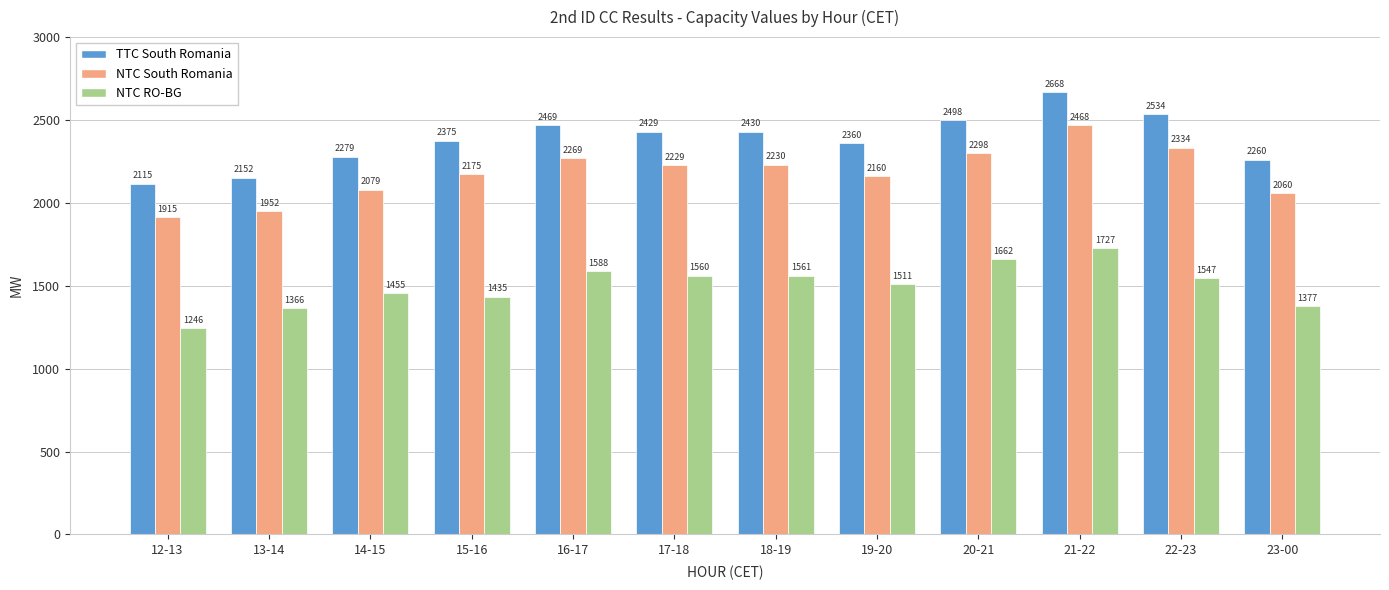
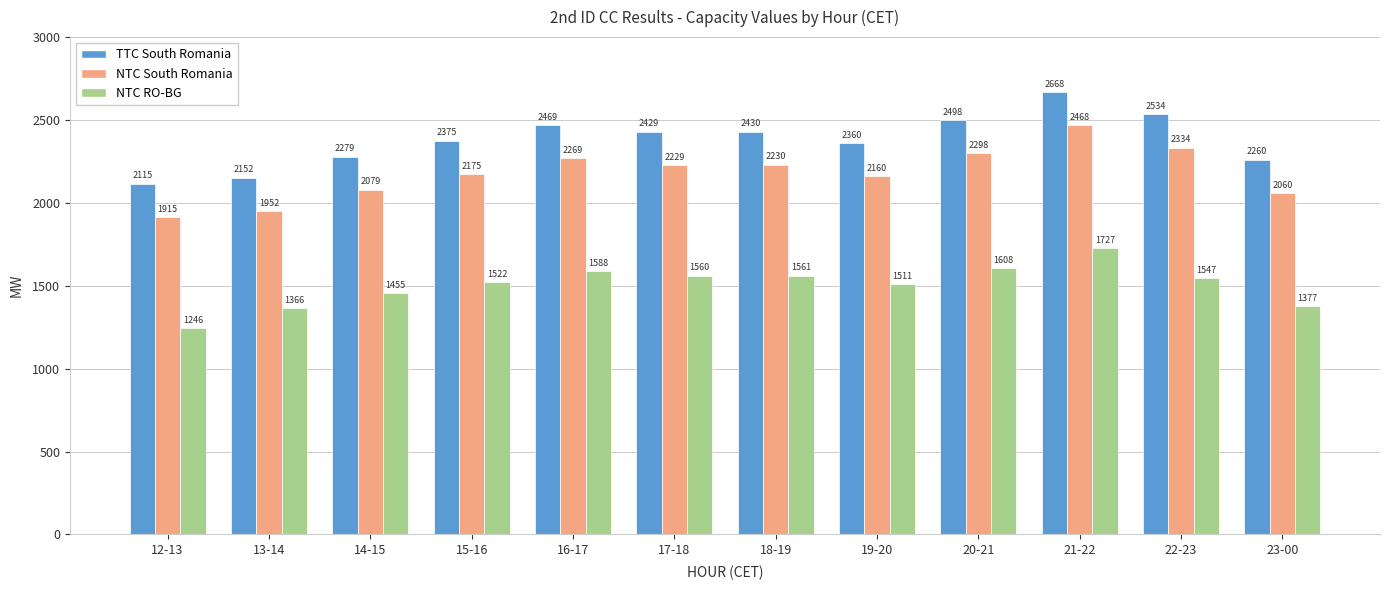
NTC RO-BG, 15-16: 1435 -> 1522
NTC RO-BG, 20-21: 1662 -> 1608
